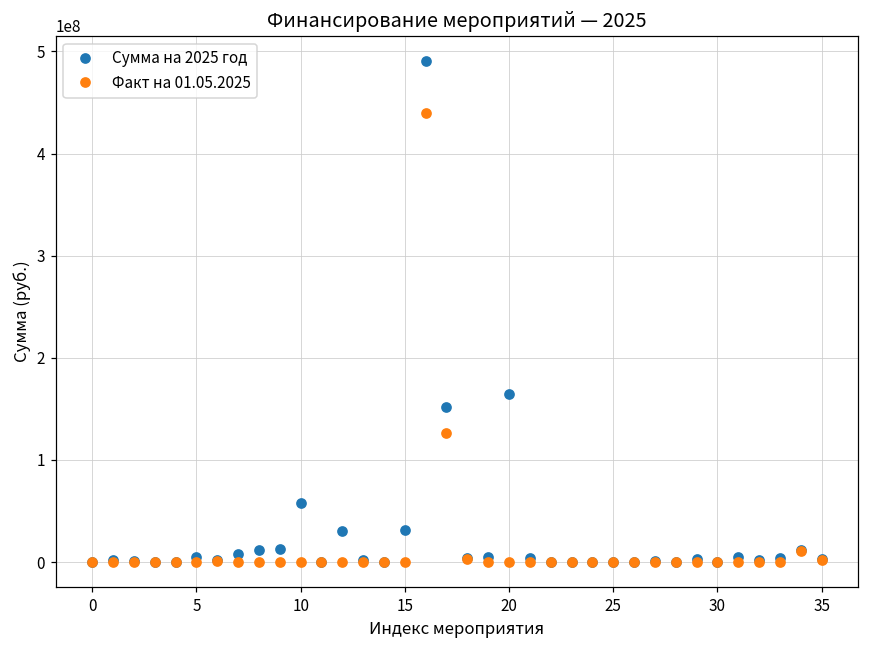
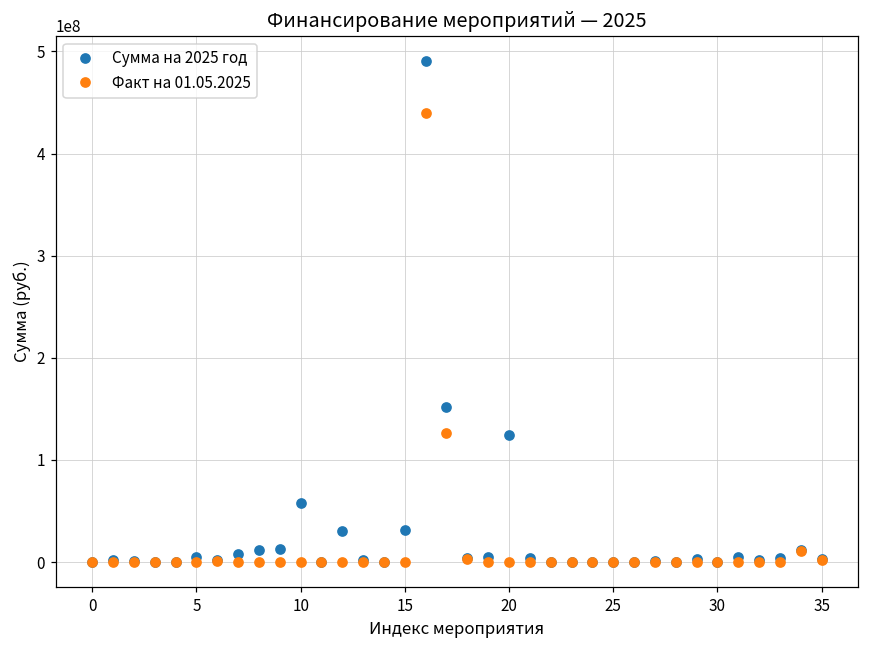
Сумма на 2025 год, 20: 160000000 -> 120000000
